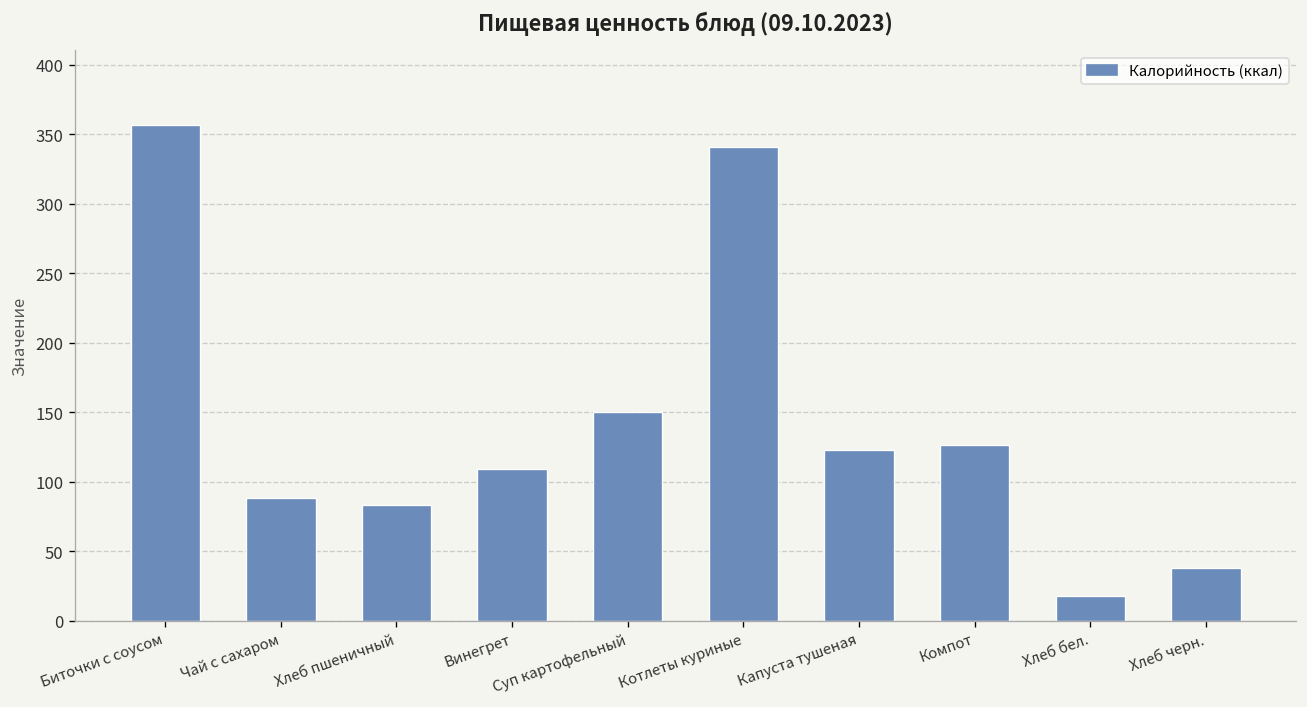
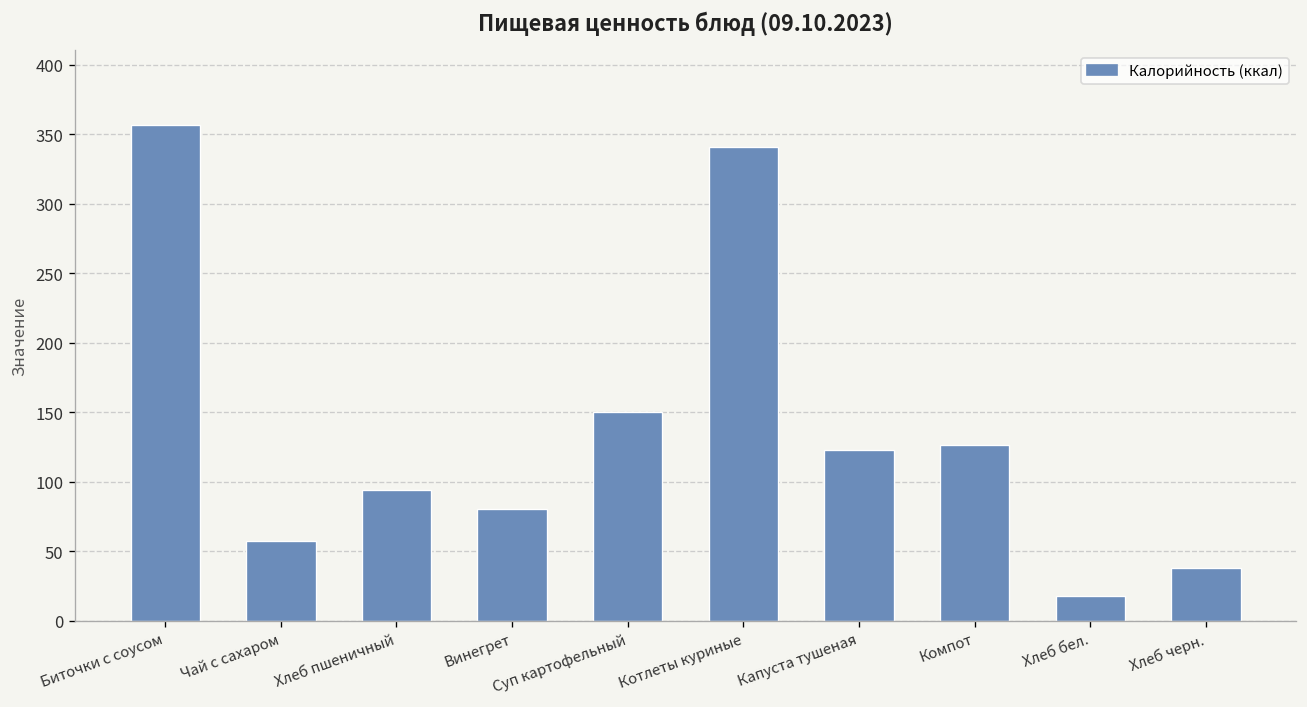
Чай с сахаром: 88 -> 57
Хлеб пшеничный: 83 -> 94
Винегрет: 109 -> 80
